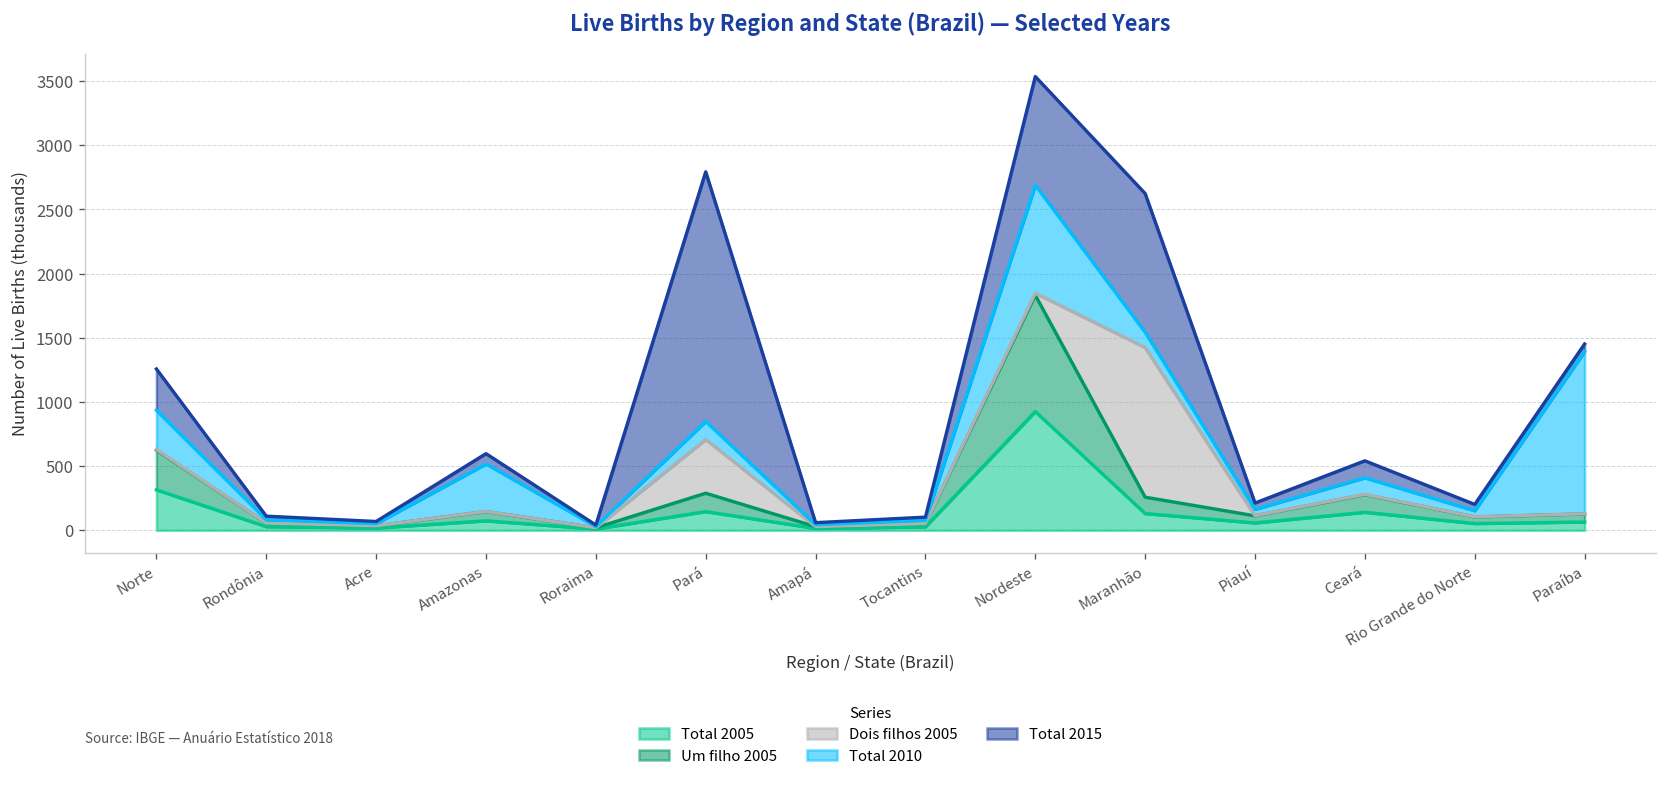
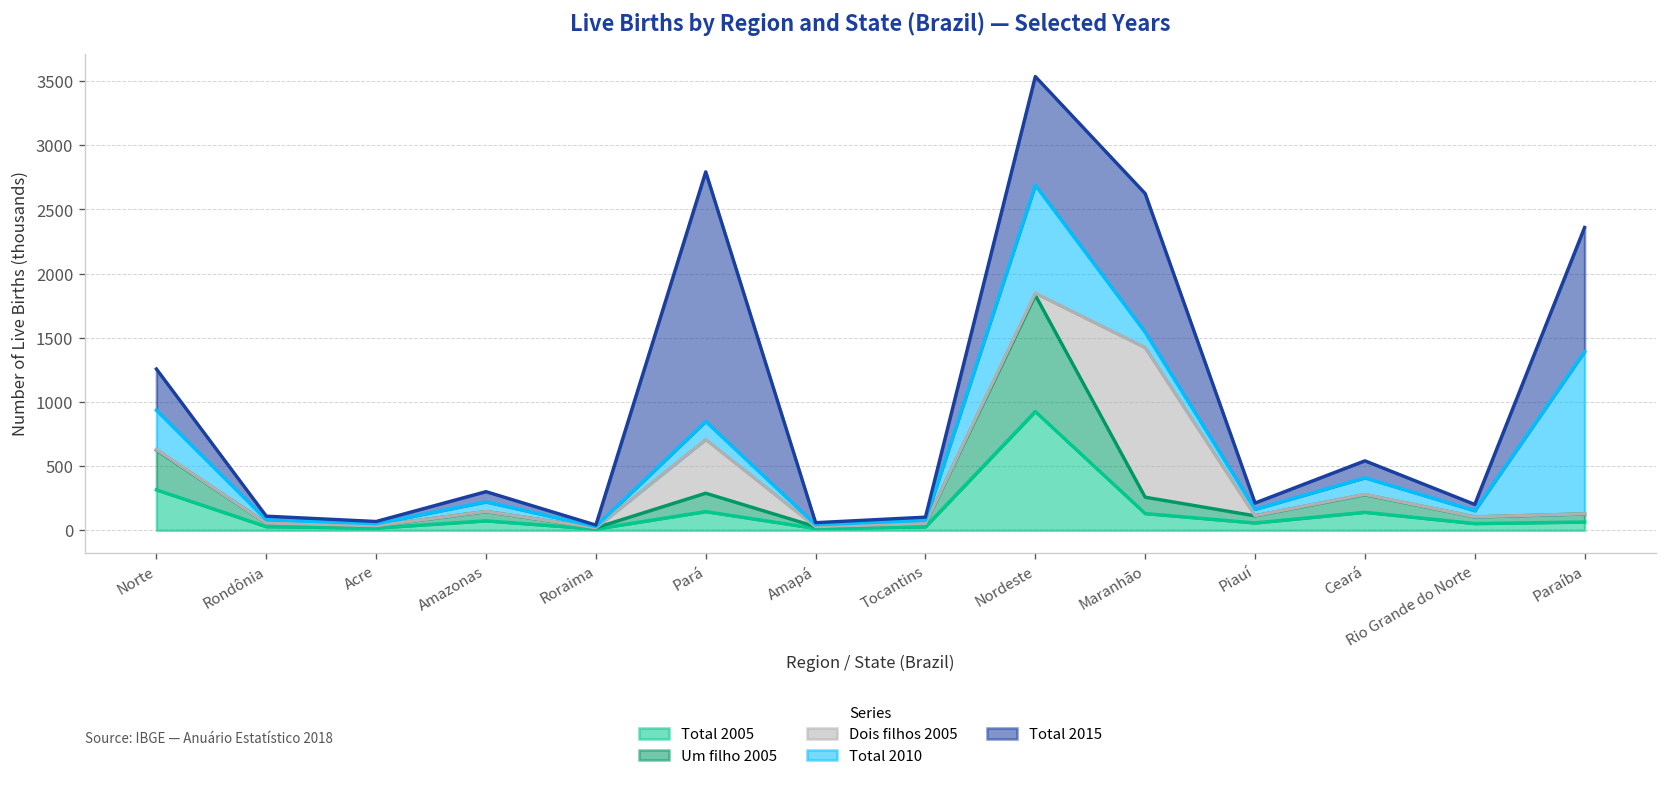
Total 2010, Amazonas: 370 -> 70
Total 2015, Paraíba: 60 -> 970
